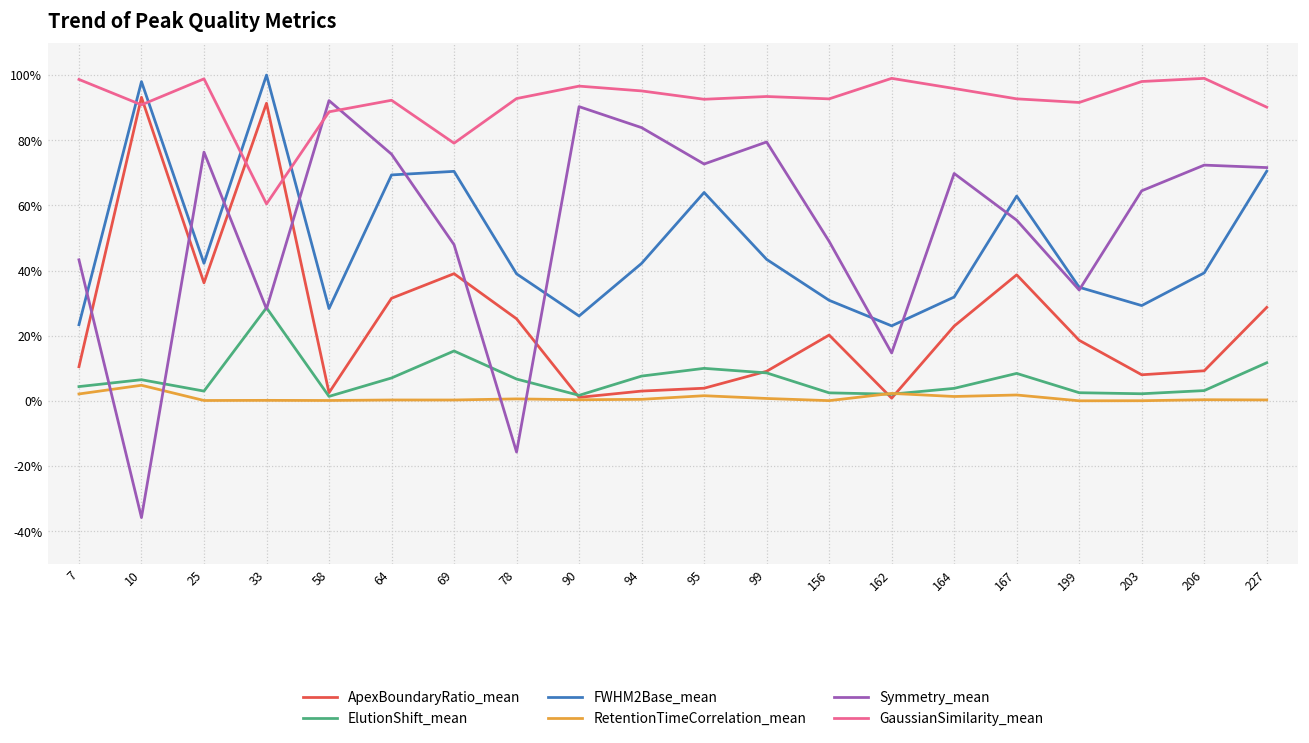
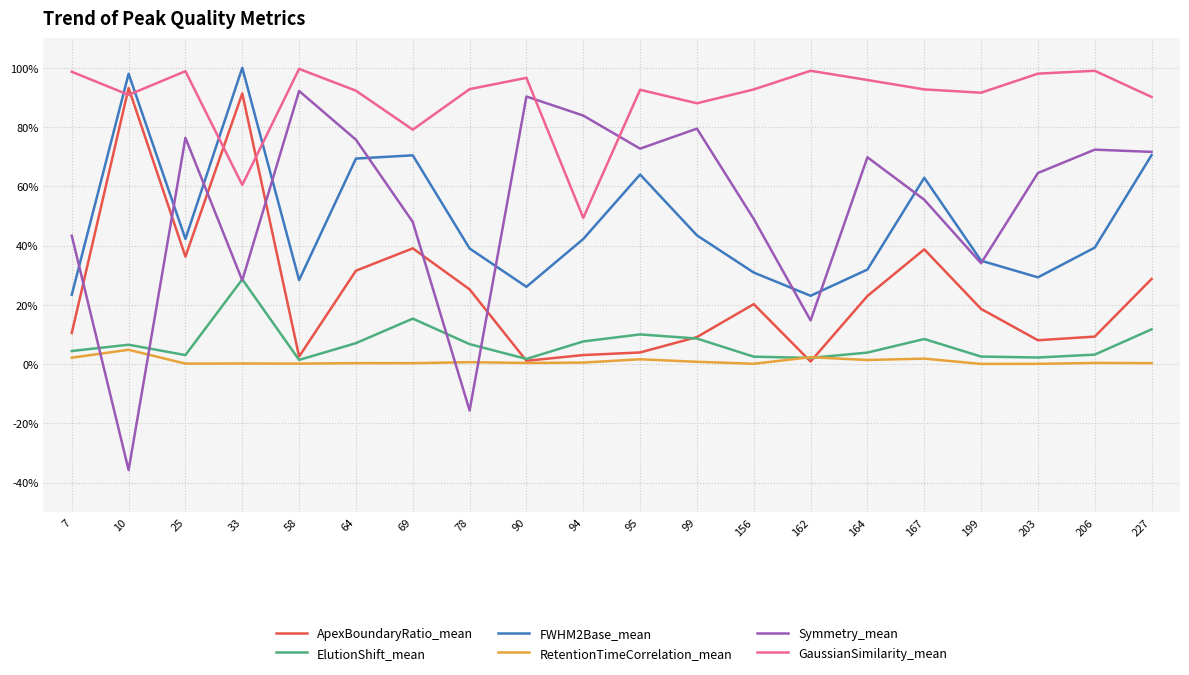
GaussianSimilarity_mean, 58: 89% -> 100%
GaussianSimilarity_mean, 94: 95% -> 49%
GaussianSimilarity_mean, 99: 93% -> 88%
